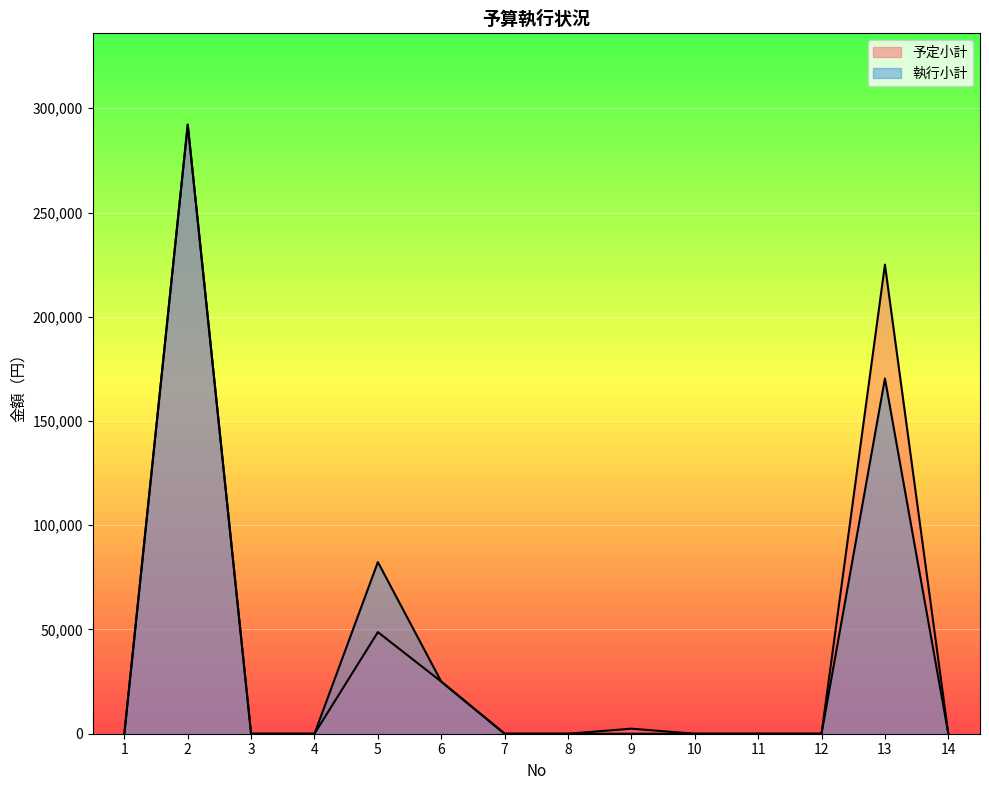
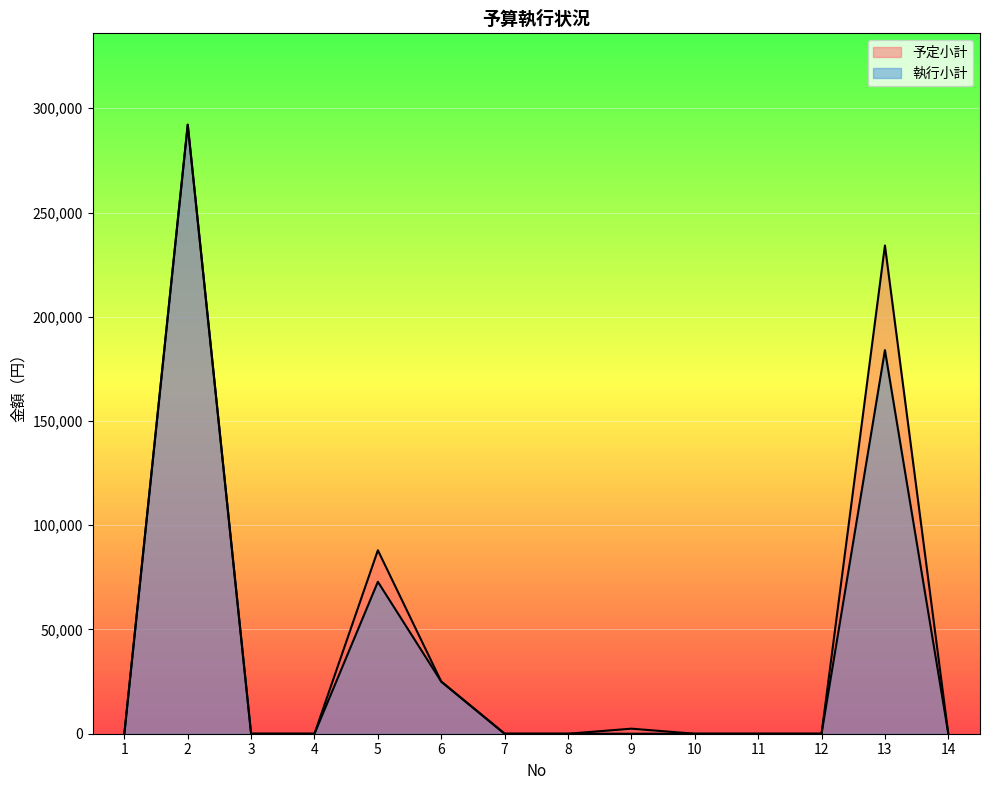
予定小計, 5: 49,000 -> 88,000
執行小計, 5: 82,000 -> 73,000
予定小計, 13: 225,000 -> 234,000
執行小計, 13: 170,000 -> 184,000
